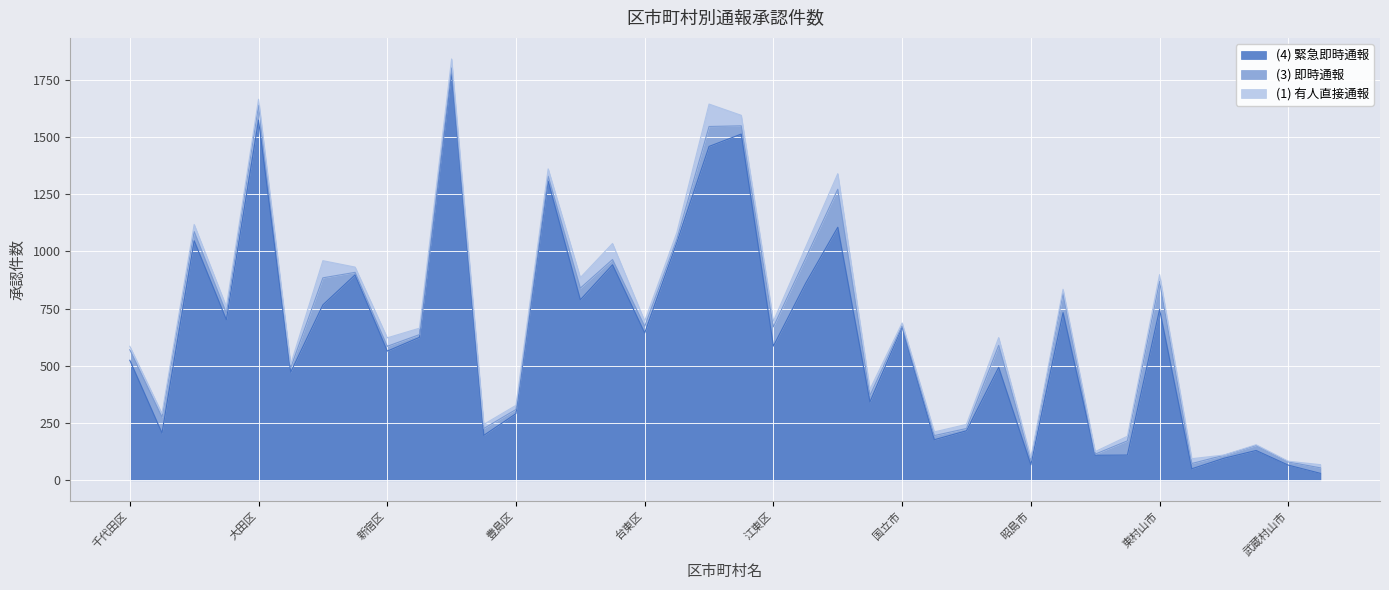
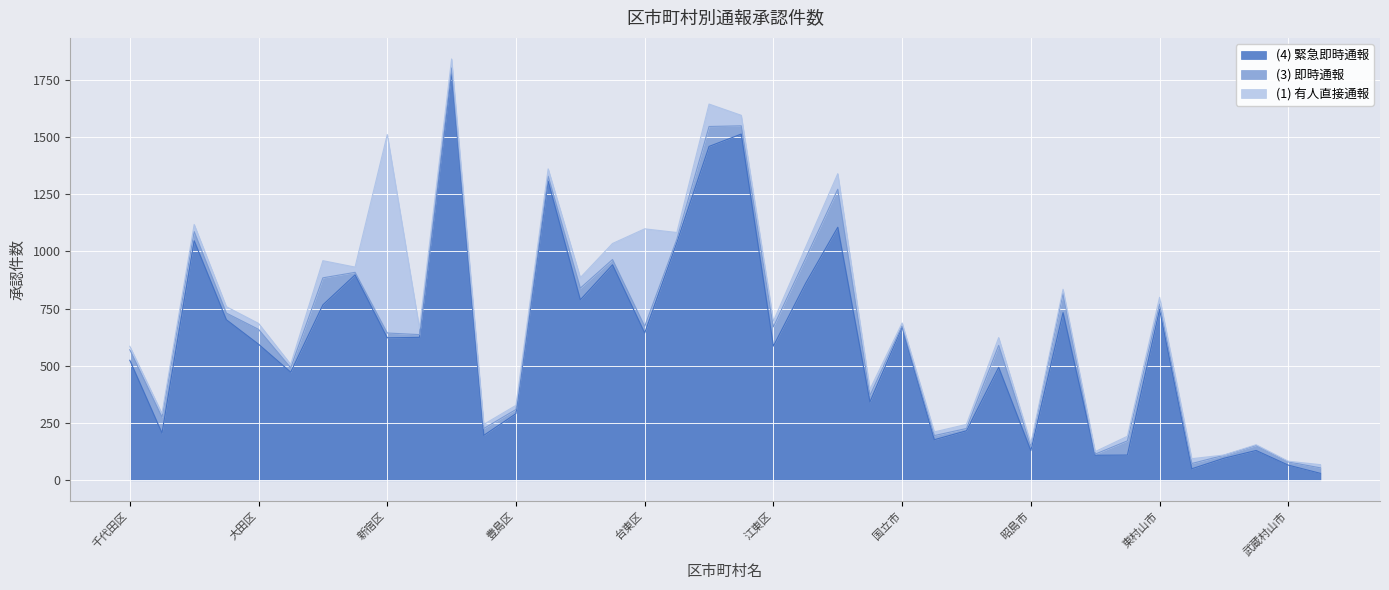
(4) 緊急即時通報, 大田区: 1570 -> 590
(4) 緊急即時通報, 新宿区: 560 -> 620
(1) 有人直接通報, 新宿区: 40 -> 870
(1) 有人直接通報, 台東区: 20 -> 430
(4) 緊急即時通報, 昭島市: 70 -> 130
(3) 即時通報, 東村山市: 120 -> 20
